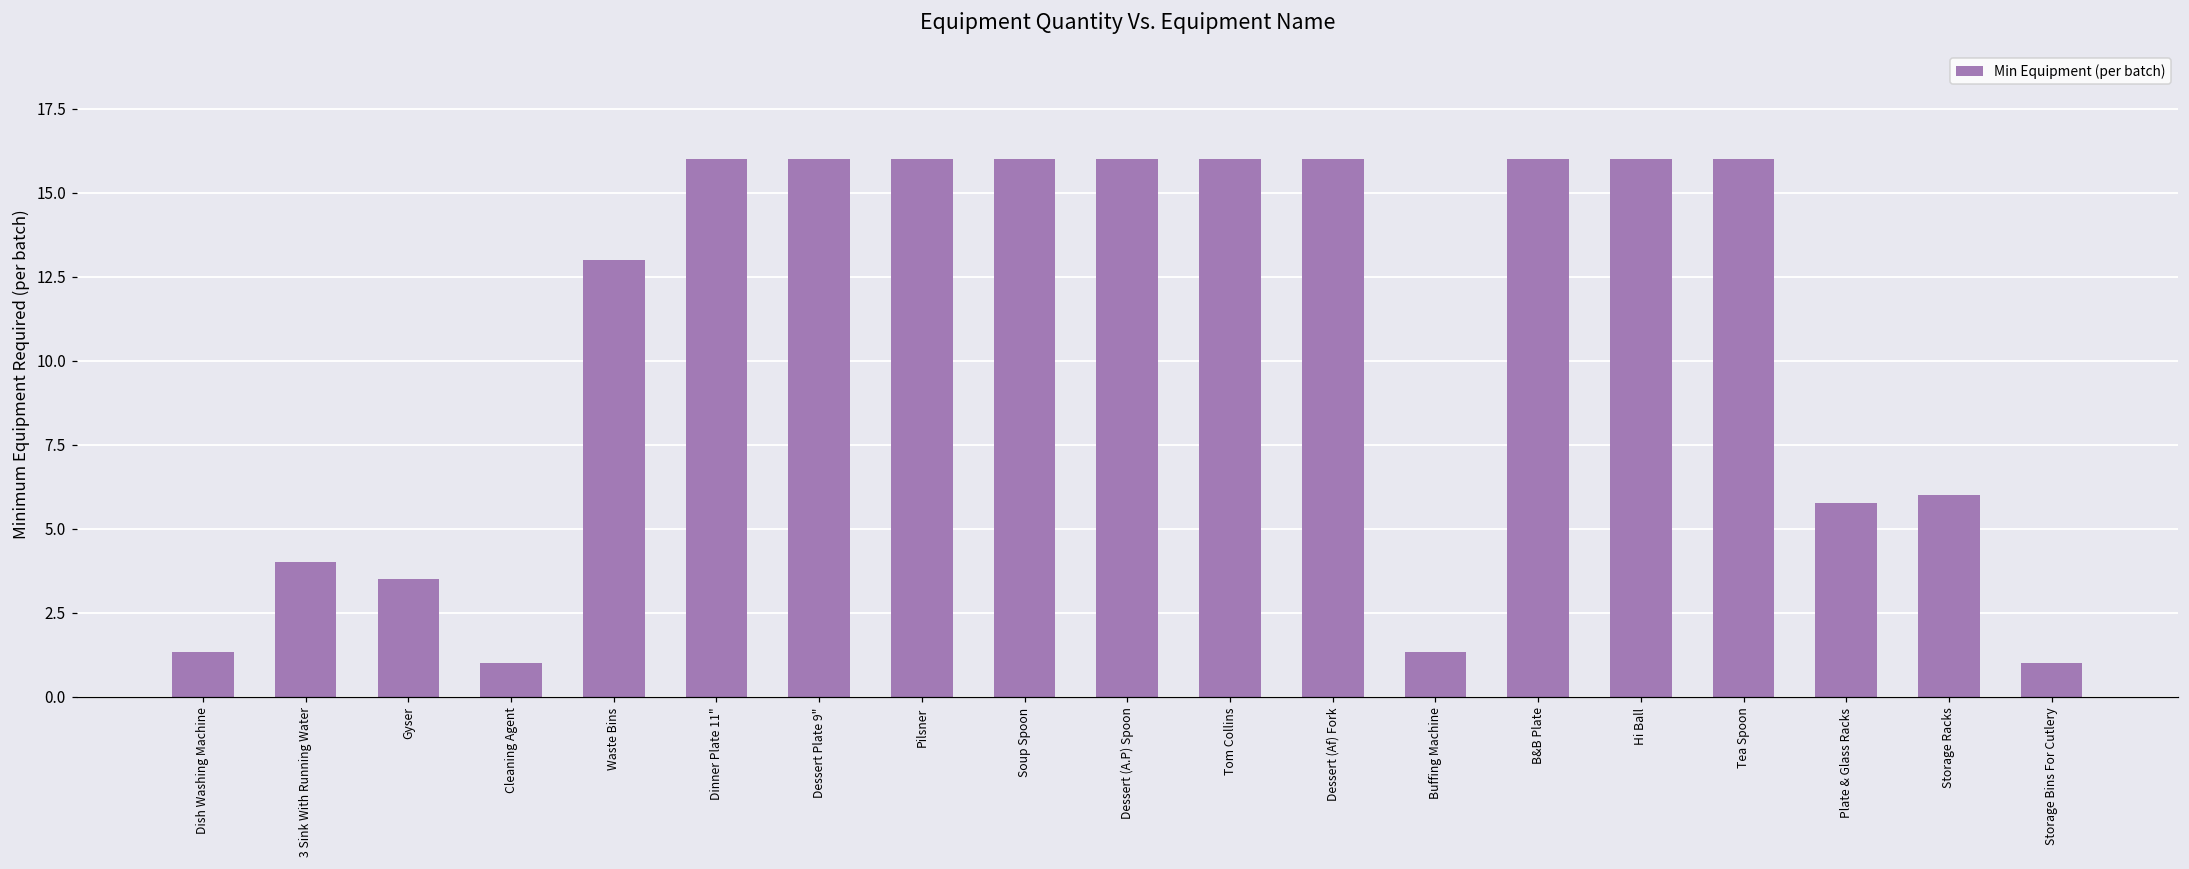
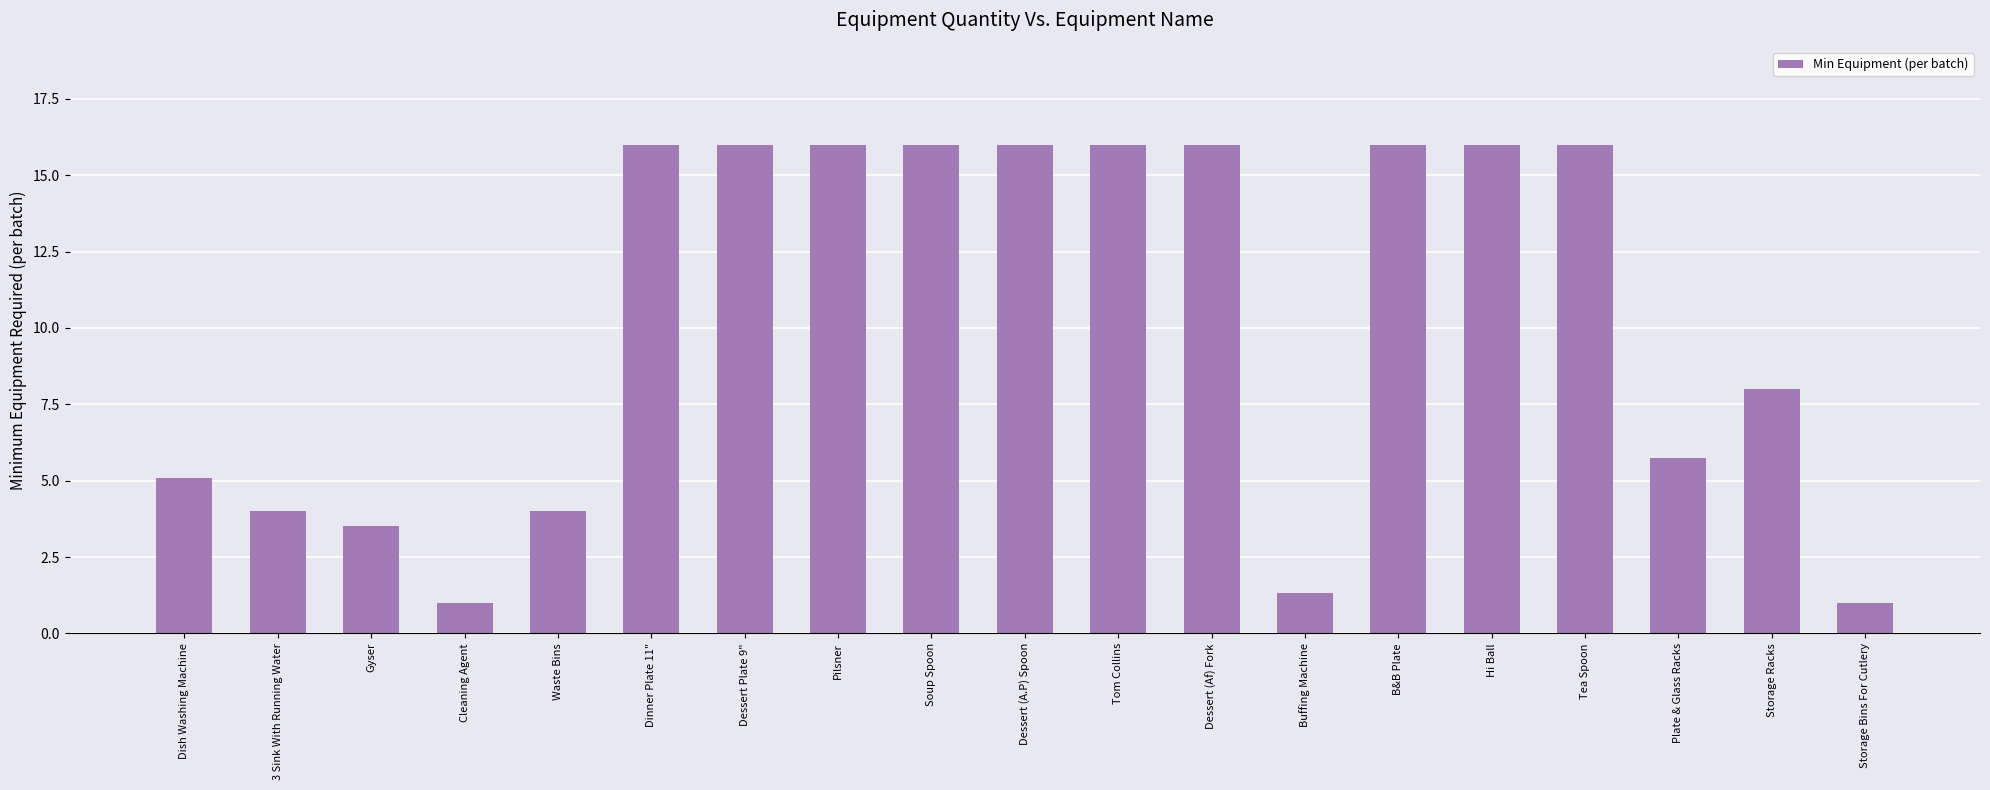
Dish Washing Machine: 1.3 -> 5.1
Waste Bins: 13 -> 4
Storage Racks: 6 -> 8
